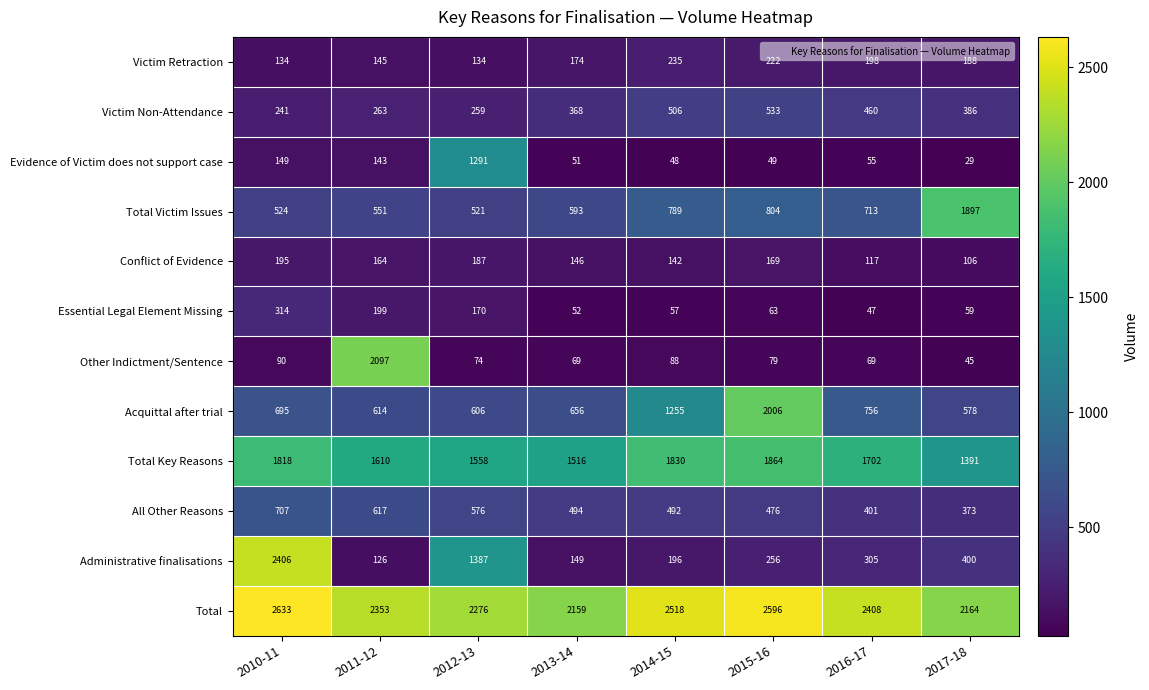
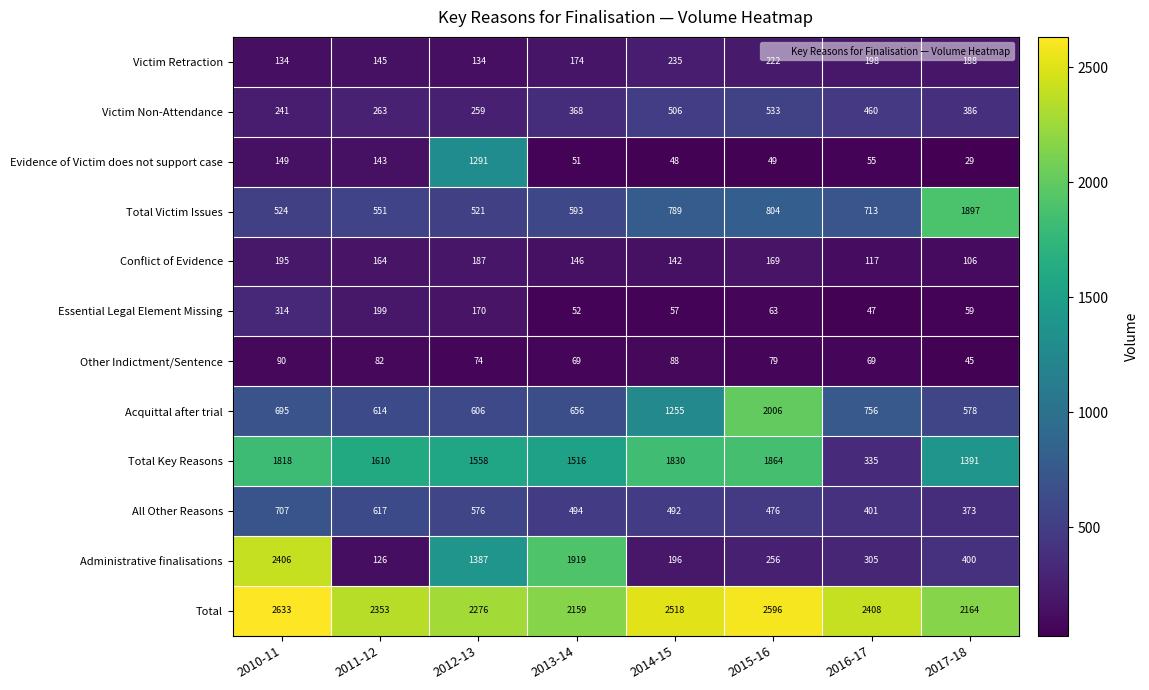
Other Indictment/Sentence, 2011-12: 2097 -> 82
Total Key Reasons, 2016-17: 1702 -> 335
Administrative finalisations, 2013-14: 149 -> 1919
